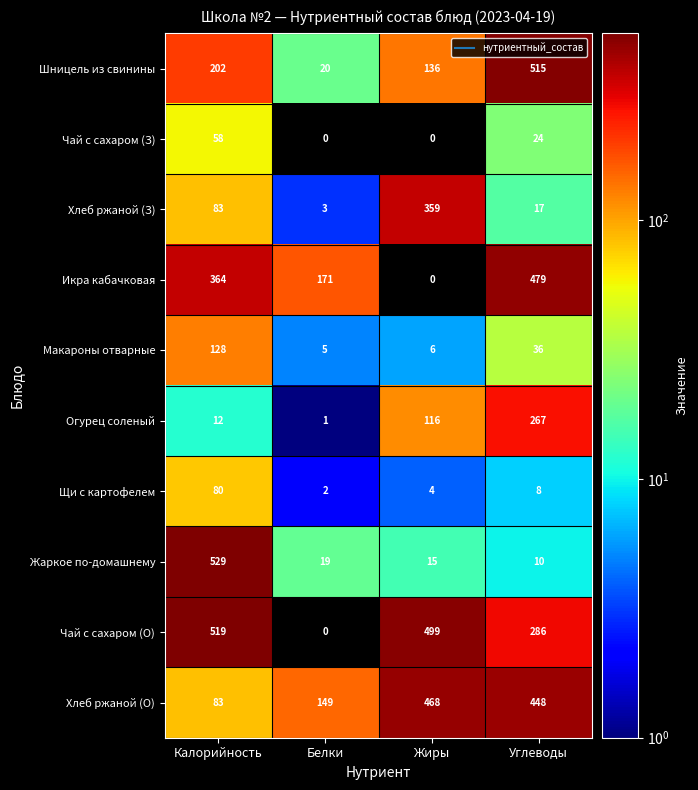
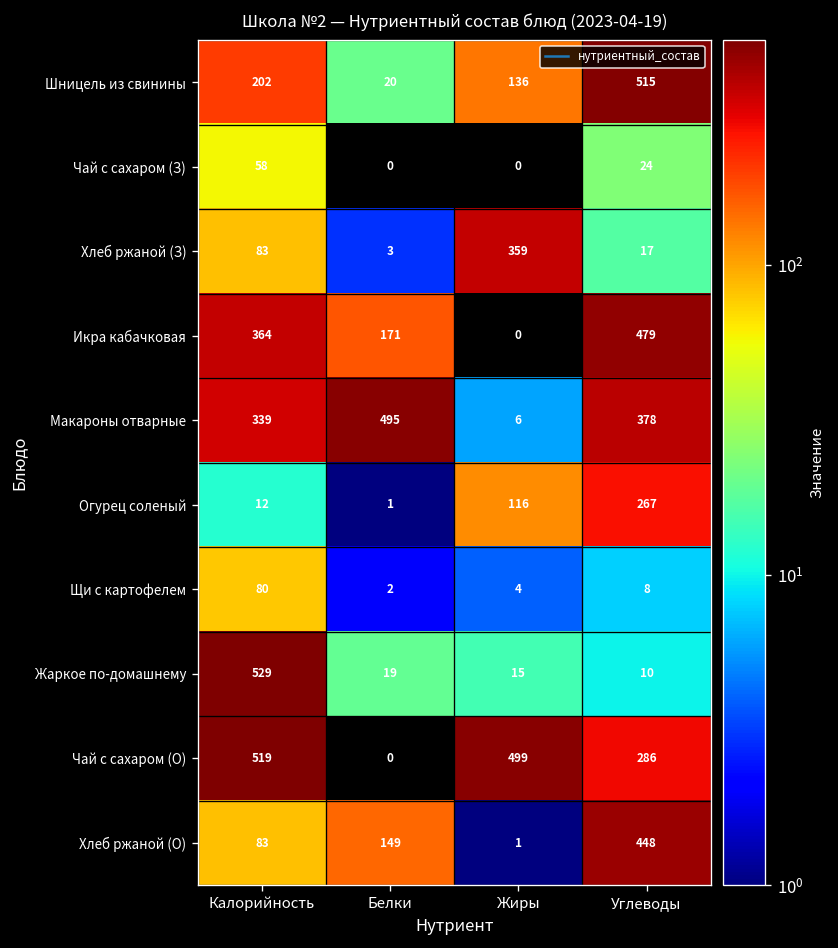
Макароны отварные, Калорийность: 128 -> 339
Макароны отварные, Белки: 5 -> 495
Макароны отварные, Углеводы: 36 -> 378
Хлеб ржаной (О), Жиры: 468 -> 1
